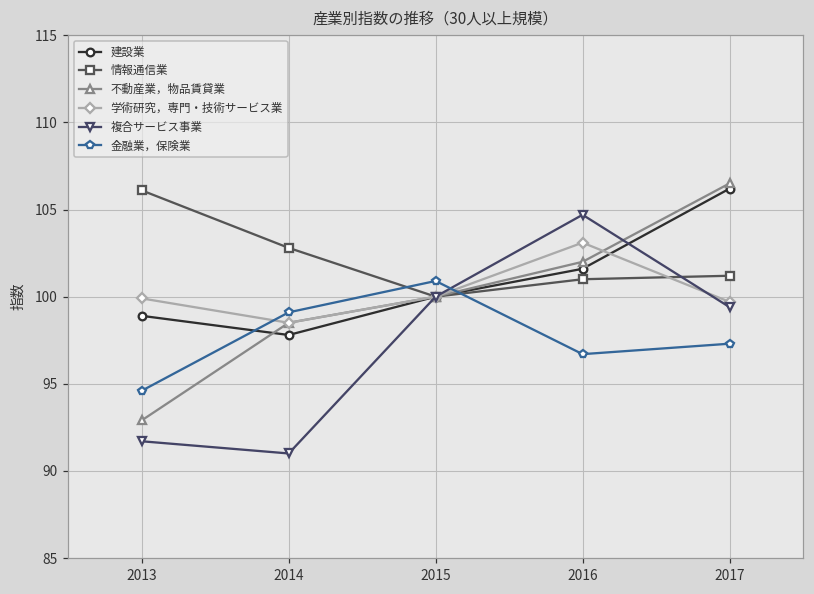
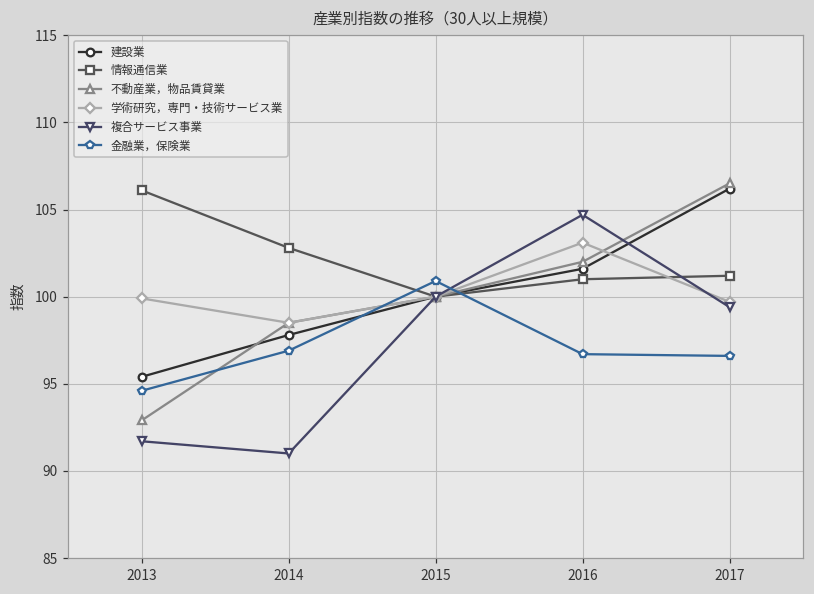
建設業, 2013: 98.9 -> 95.4
金融業，保険業, 2014: 99.1 -> 96.9
金融業，保険業, 2017: 97.3 -> 96.6
